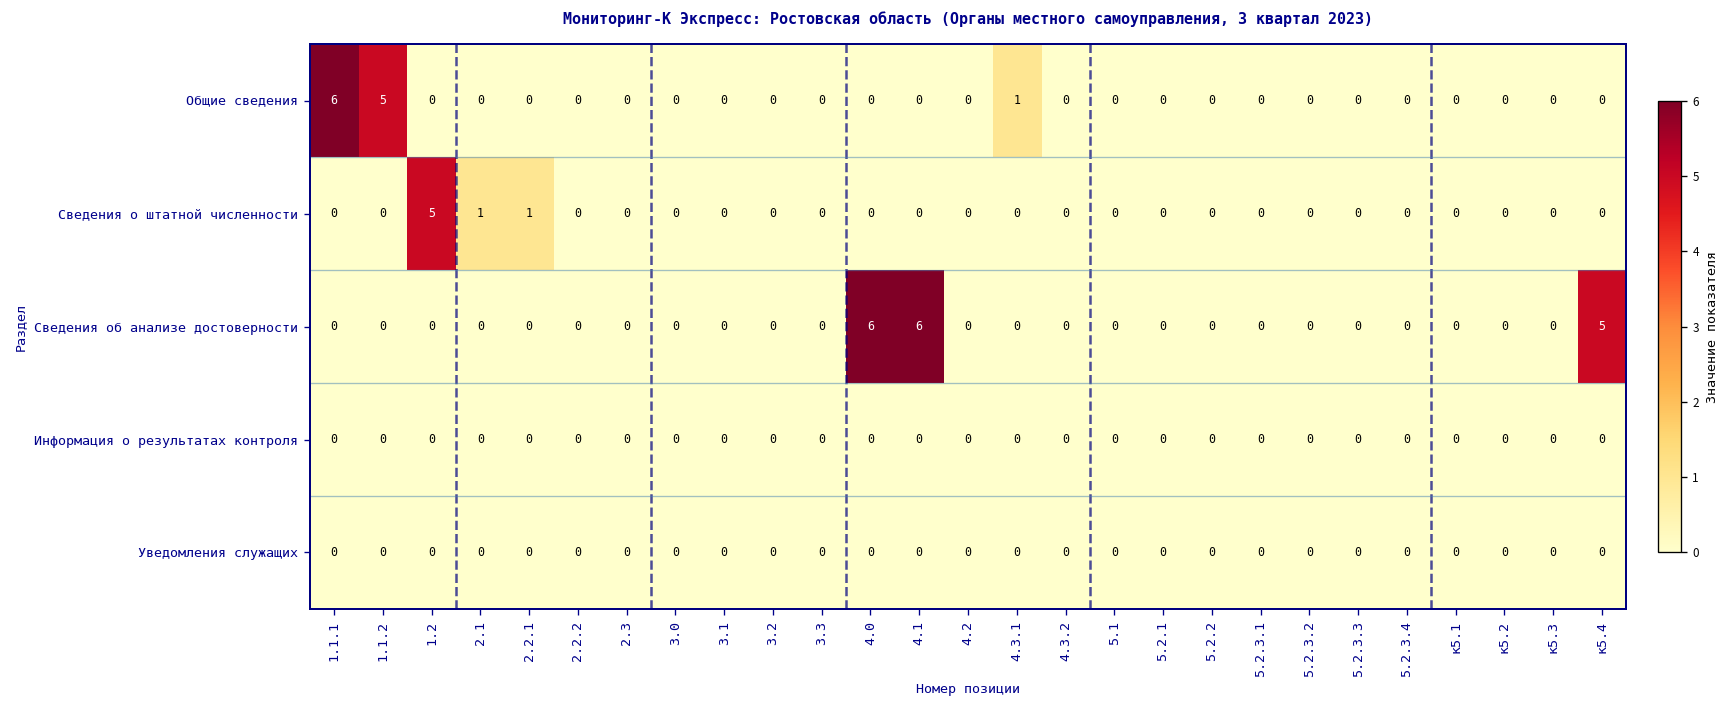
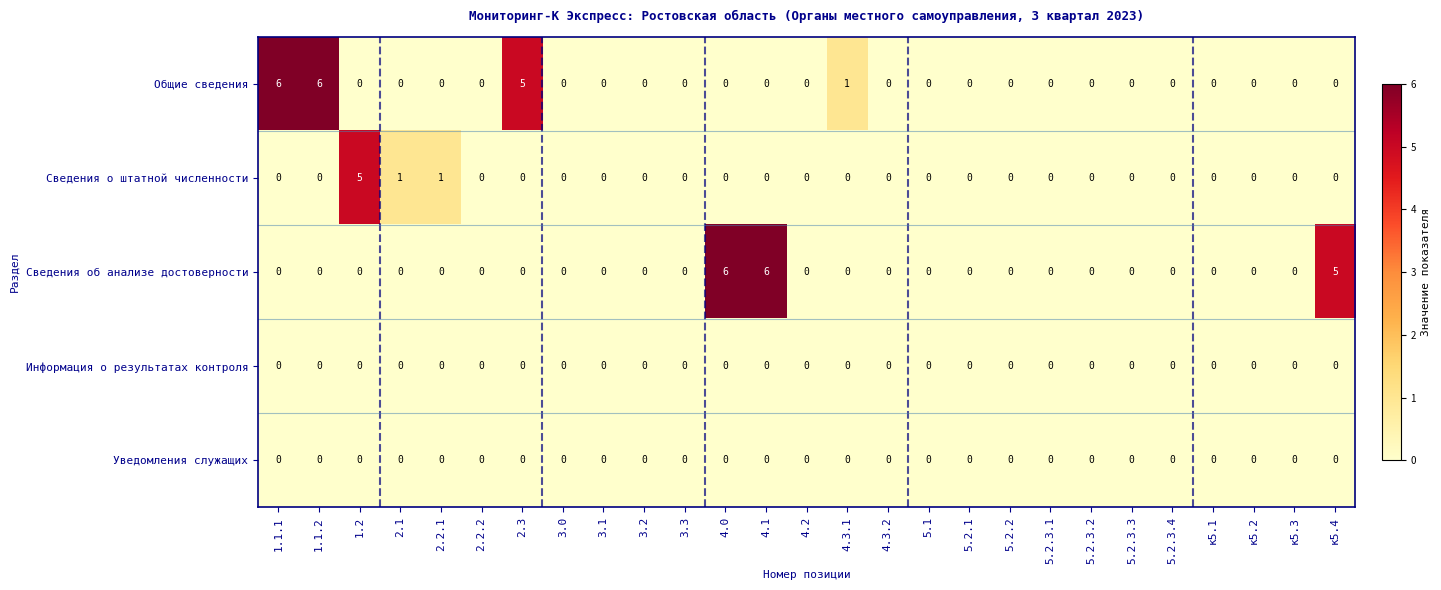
Общие сведения, 1.1.2: 5 -> 6
Общие сведения, 2.3: 0 -> 5
